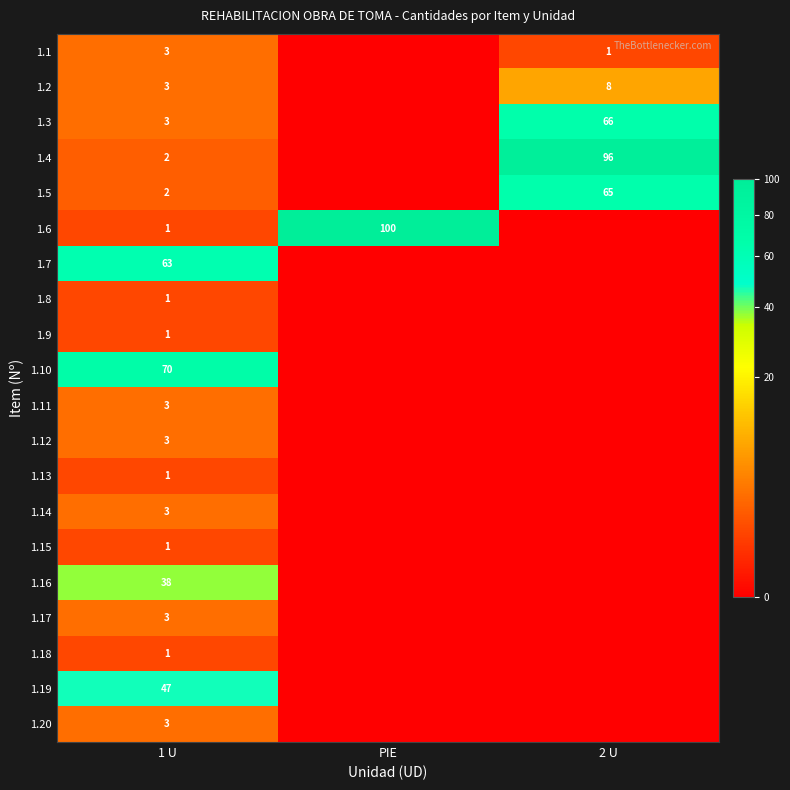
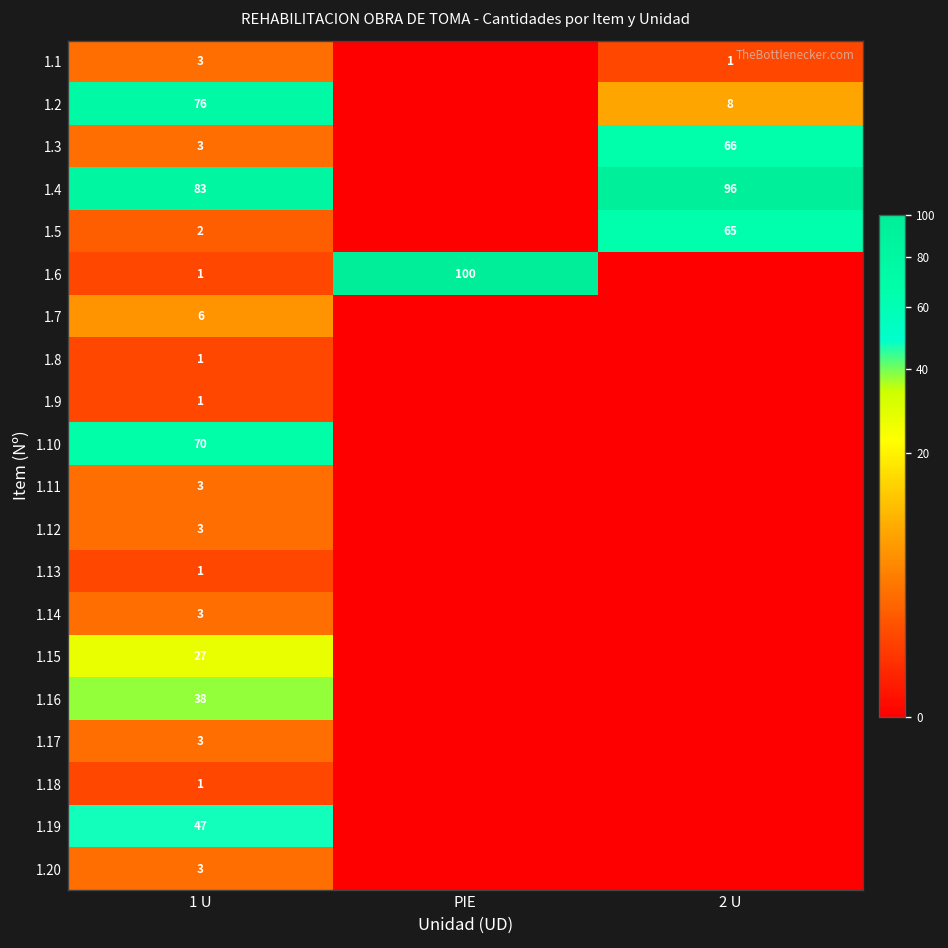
1.2, 1 U: 3 -> 76
1.4, 1 U: 2 -> 83
1.7, 1 U: 63 -> 6
1.15, 1 U: 1 -> 27
